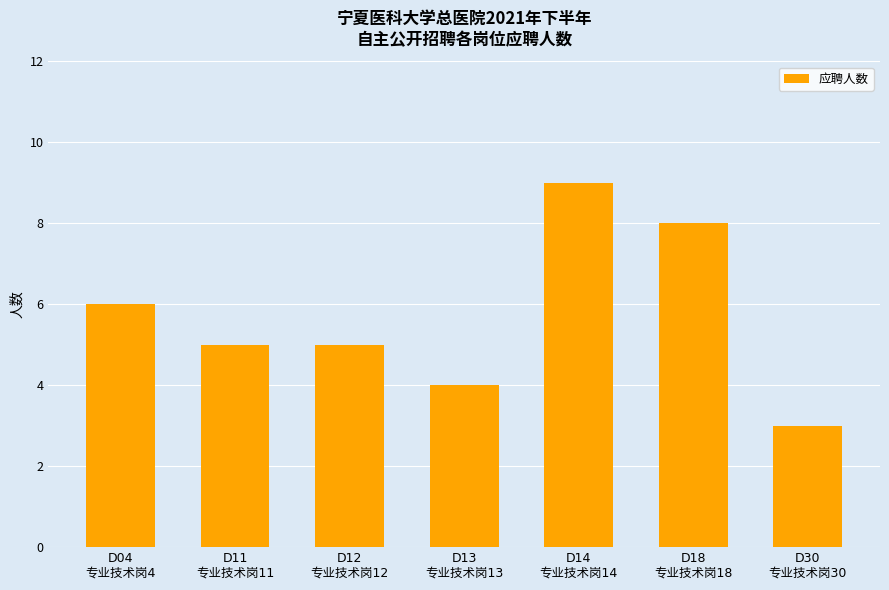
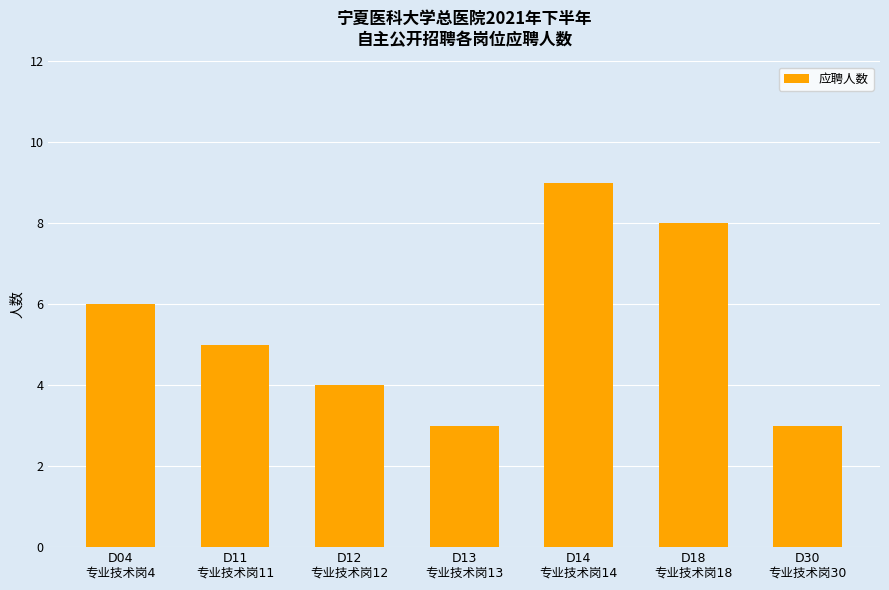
D12 专业技术岗12: 5 -> 4
D13 专业技术岗13: 4 -> 3
